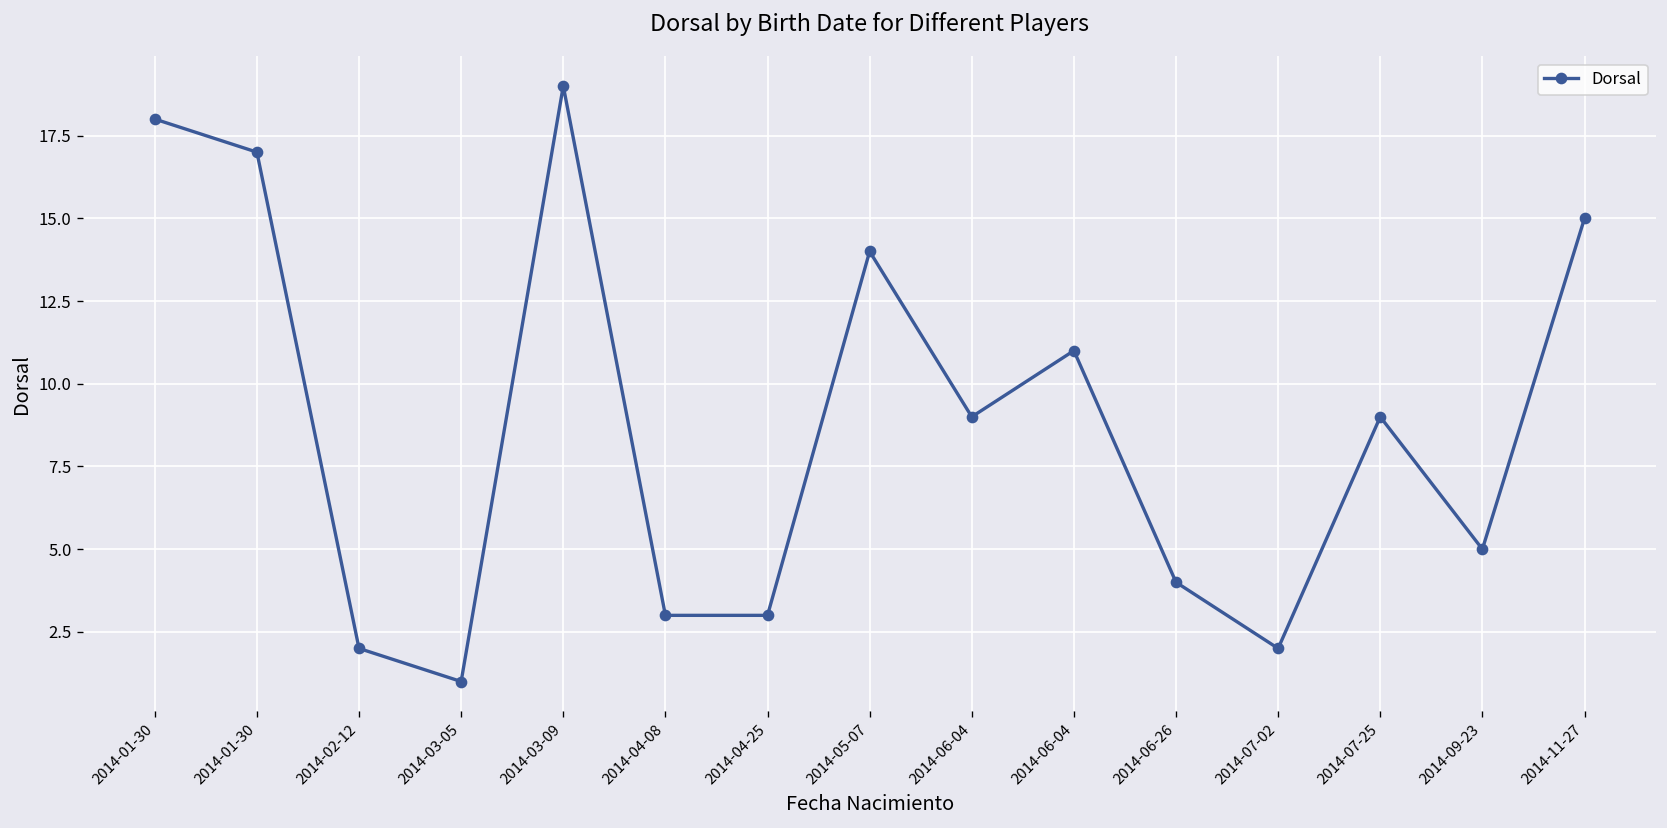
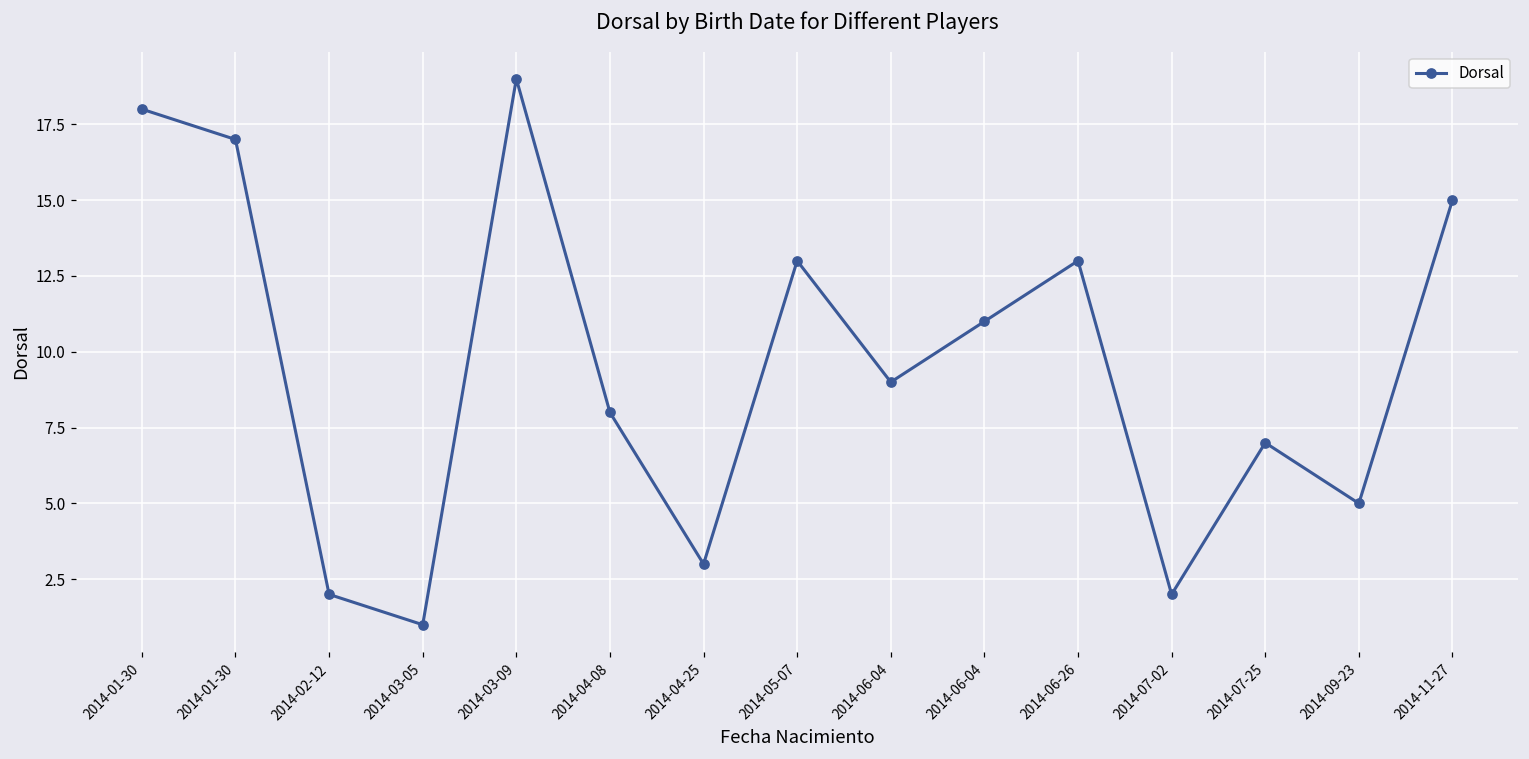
2014-04-08: 3 -> 8
2014-05-07: 14 -> 13
2014-06-26: 4 -> 13
2014-07-25: 9 -> 7
